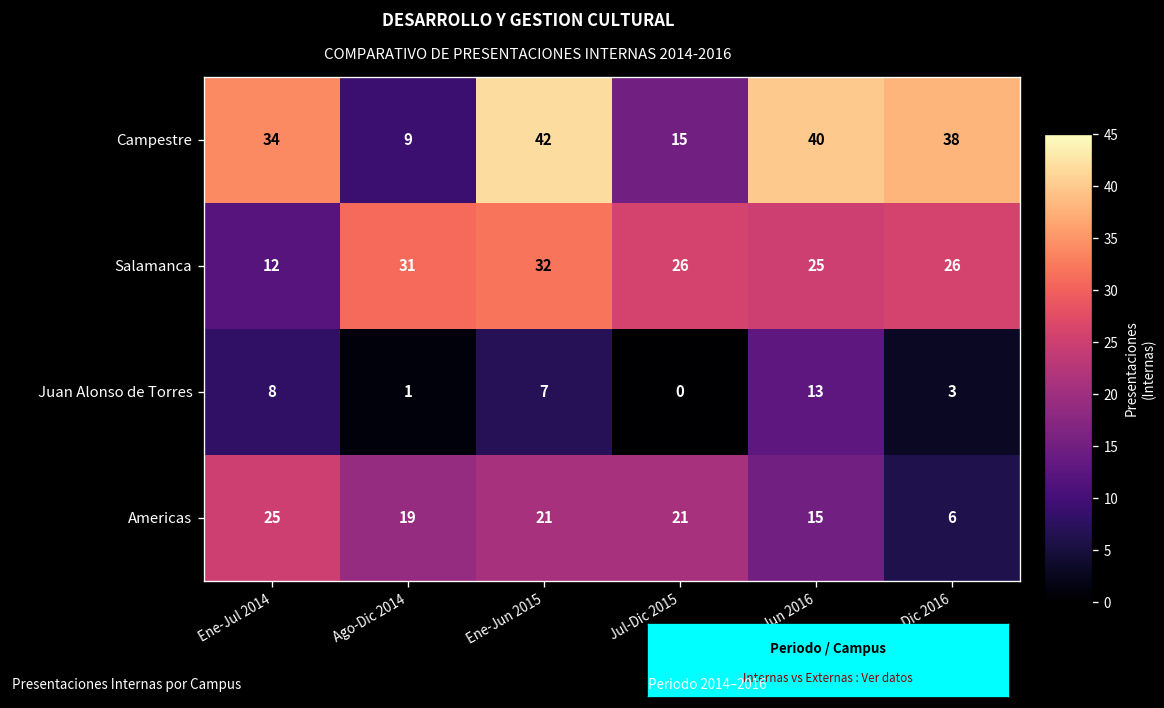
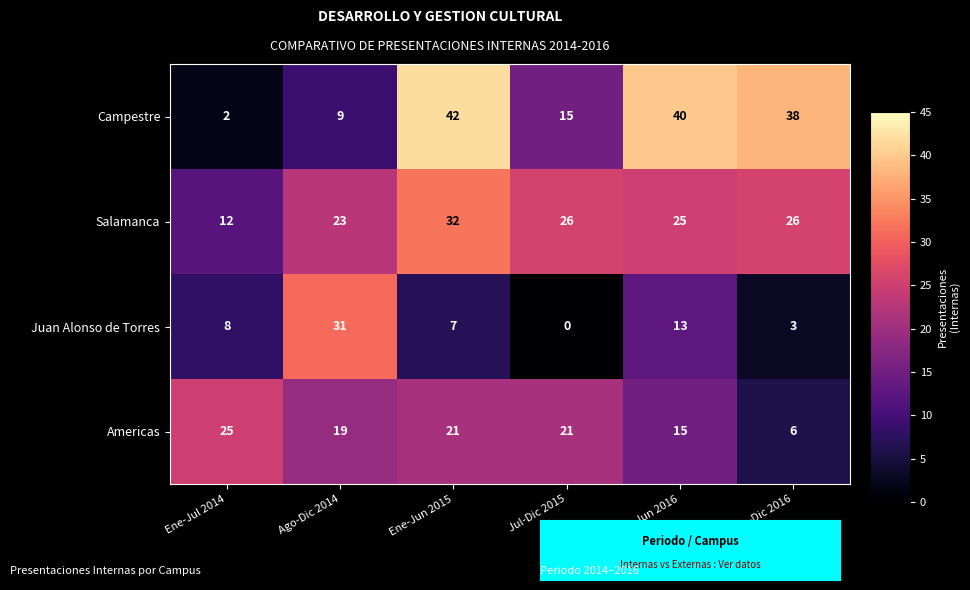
Campestre, Ene-Jul 2014: 34 -> 2
Salamanca, Ago-Dic 2014: 31 -> 23
Juan Alonso de Torres, Ago-Dic 2014: 1 -> 31
